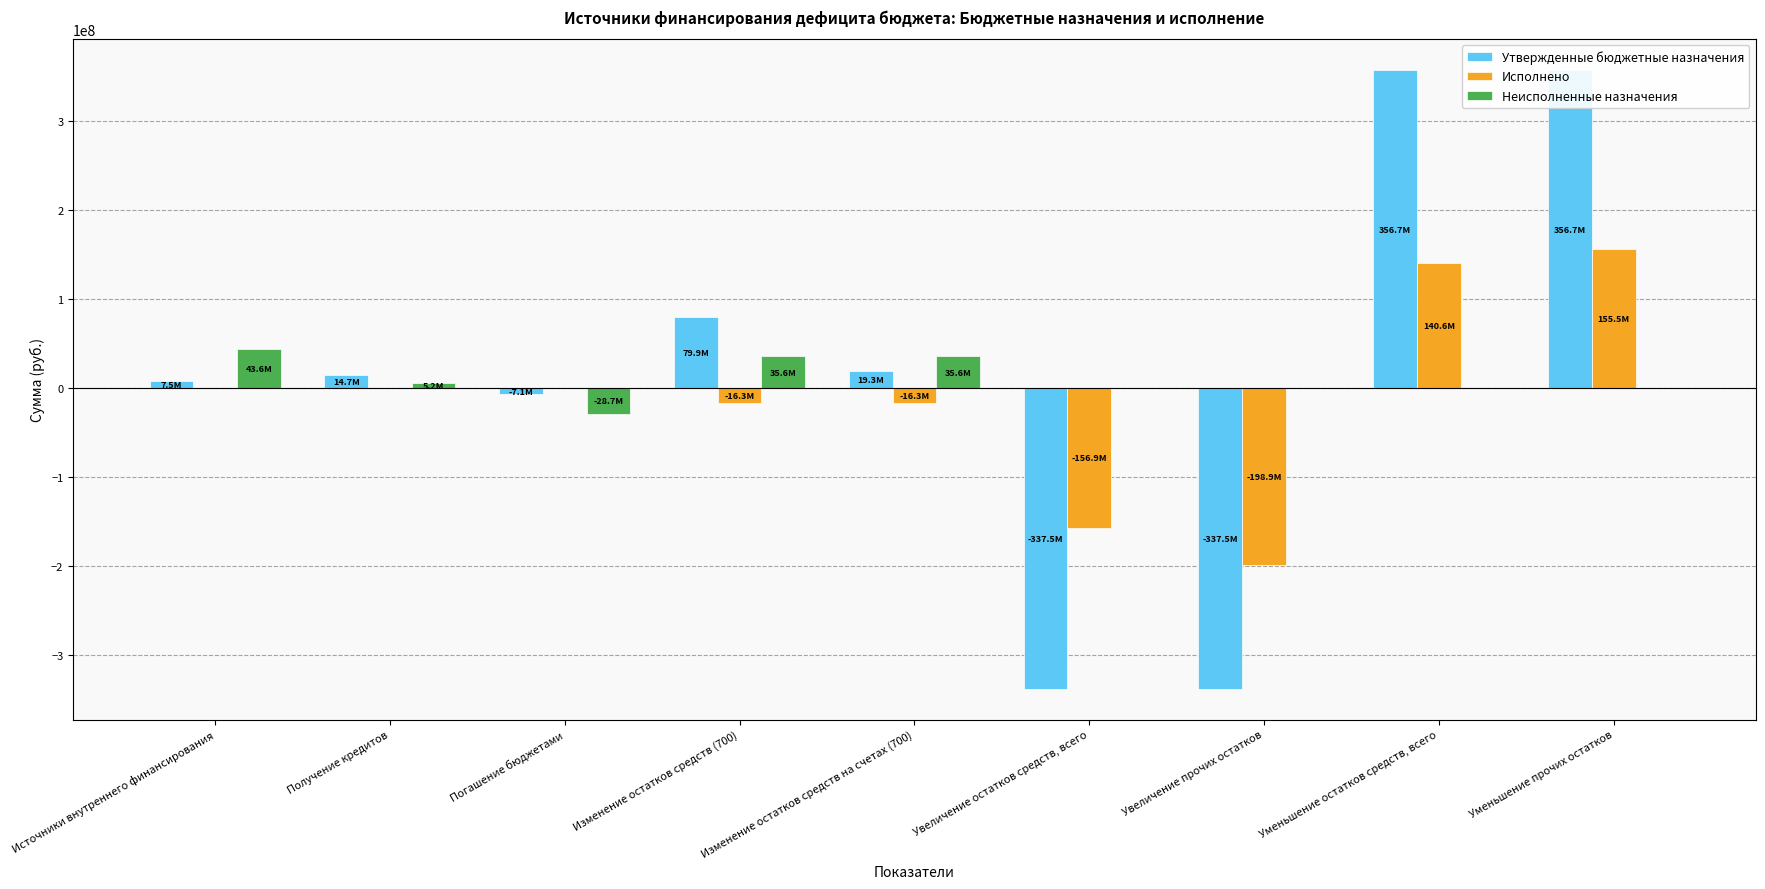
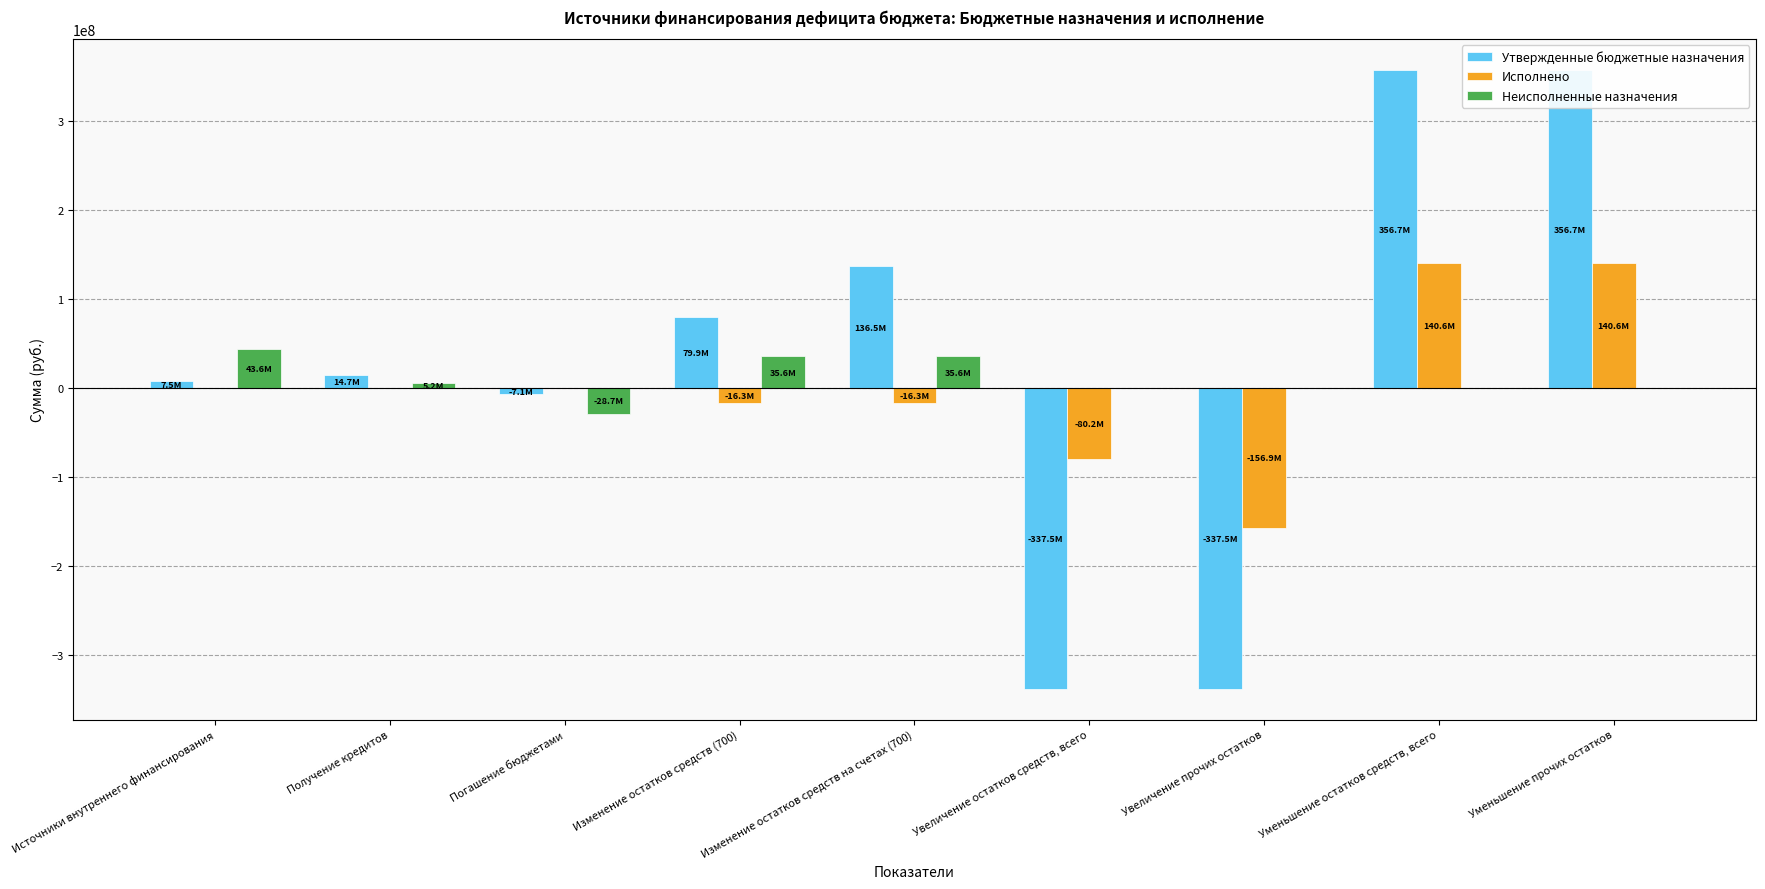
Утвержденные бюджетные назначения, Изменение остатков средств на счетах (700): 19.3M -> 136.5M
Исполнено, Увеличение остатков средств, всего: -156.9M -> -80.2M
Исполнено, Увеличение прочих остатков: -198.9M -> -156.9M
Исполнено, Уменьшение прочих остатков: 155.5M -> 140.6M
